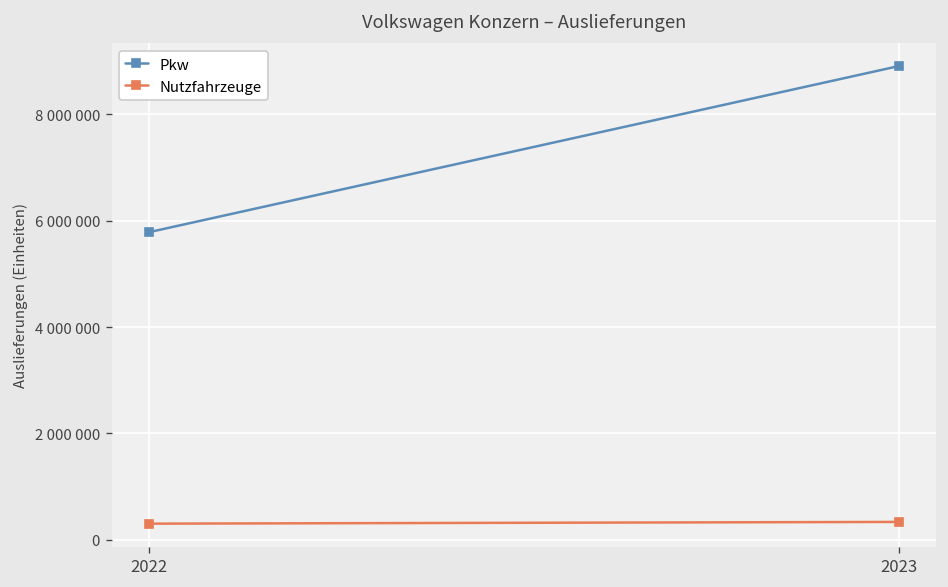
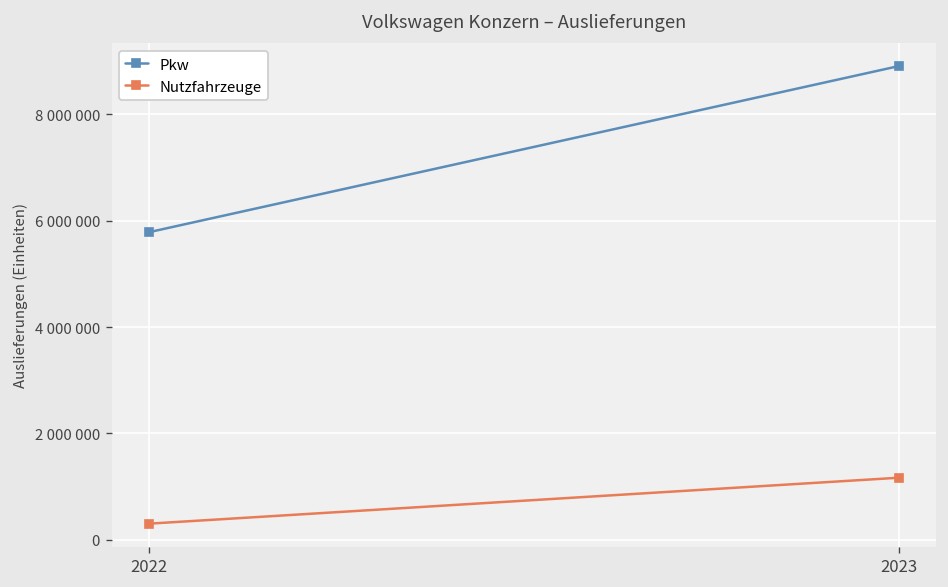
Nutzfahrzeuge, 2023: 300000 -> 1200000
